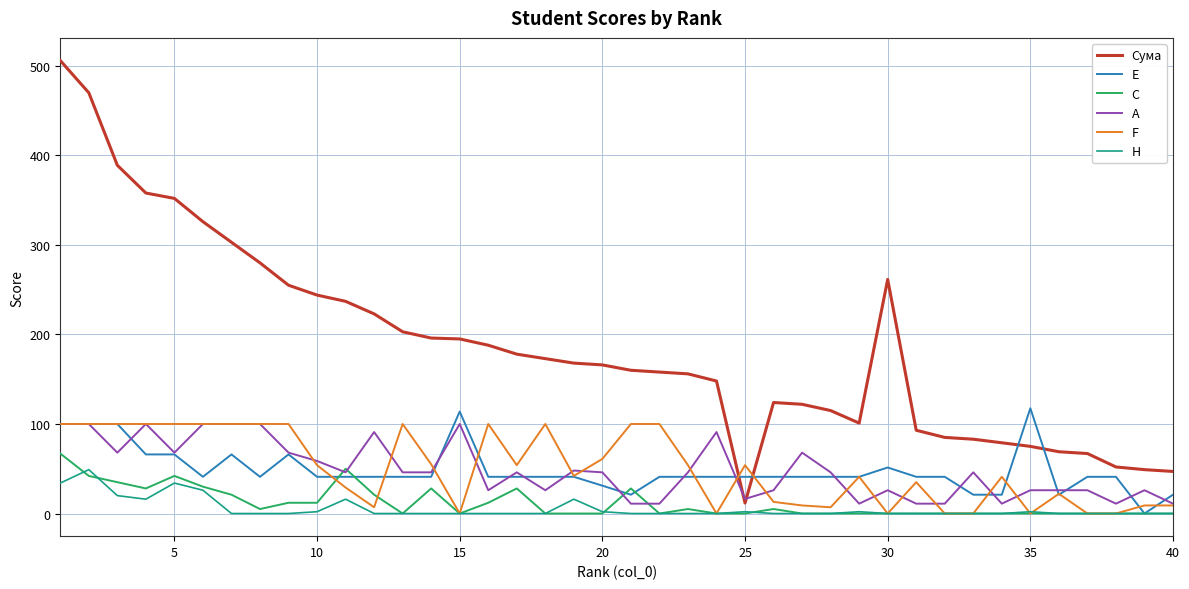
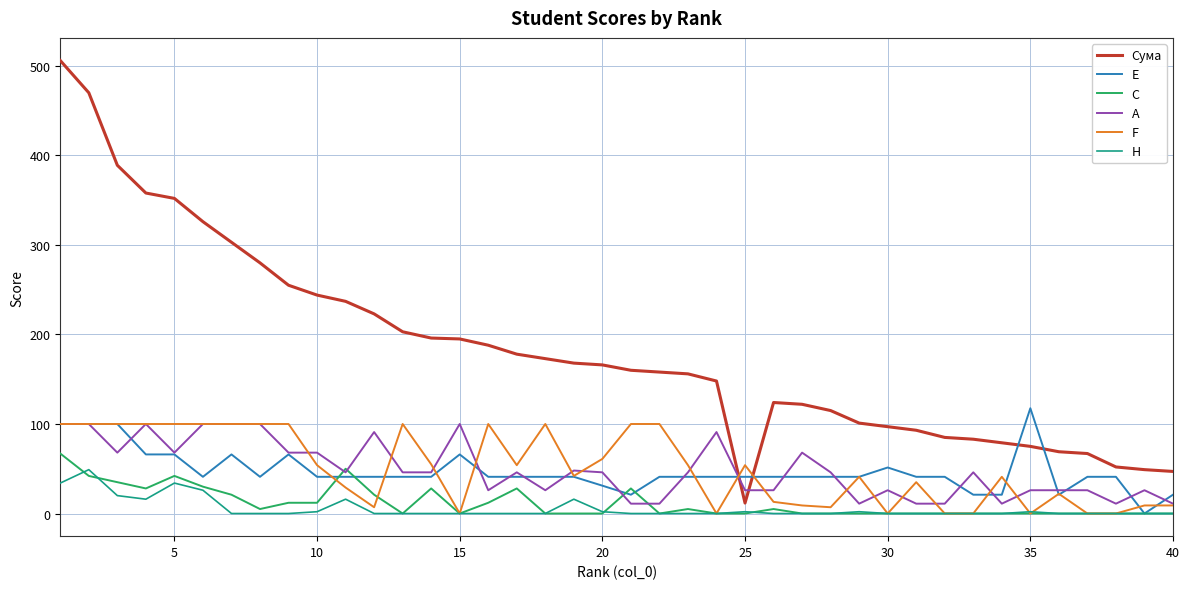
A, 10: 60 -> 70
E, 15: 110 -> 70
A, 25: 20 -> 30
Сума, 30: 260 -> 100
